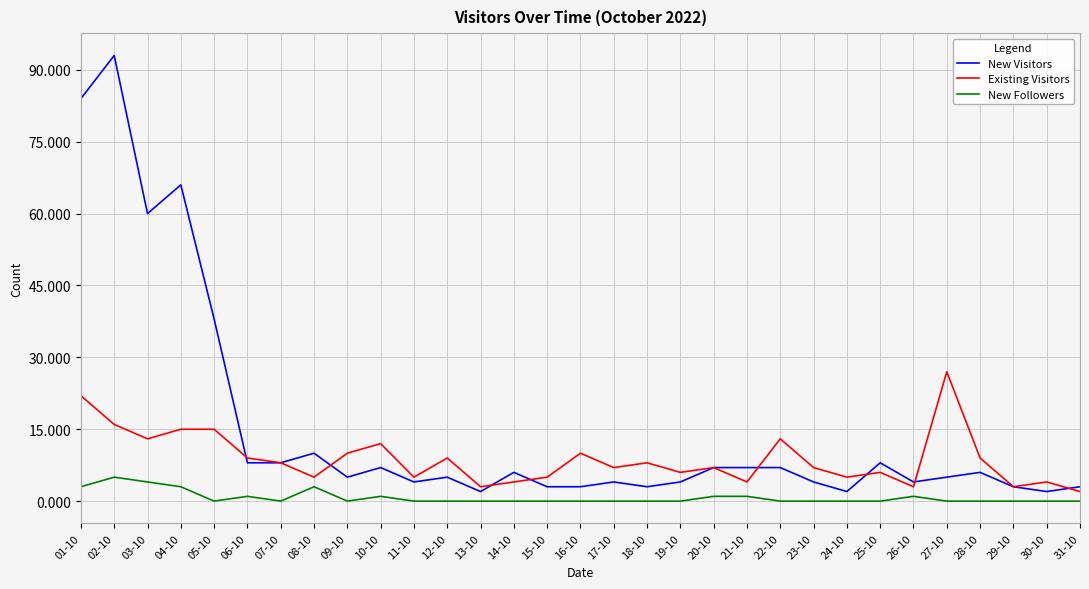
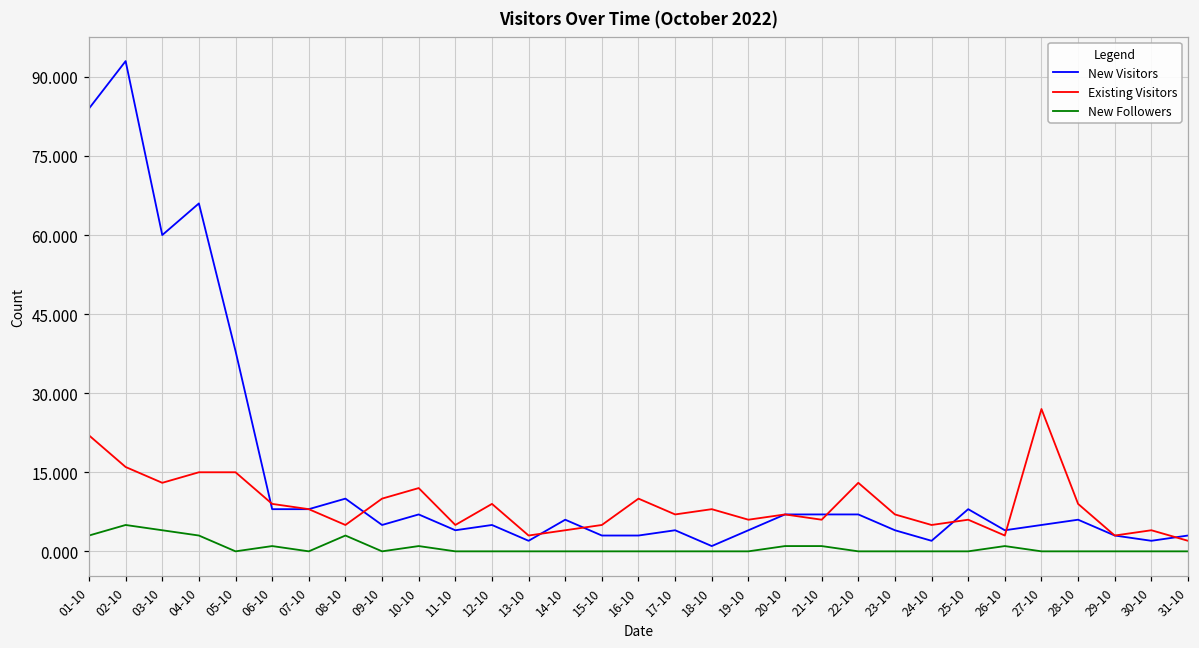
New Visitors, 18-10: 3 -> 1
Existing Visitors, 21-10: 4 -> 6
